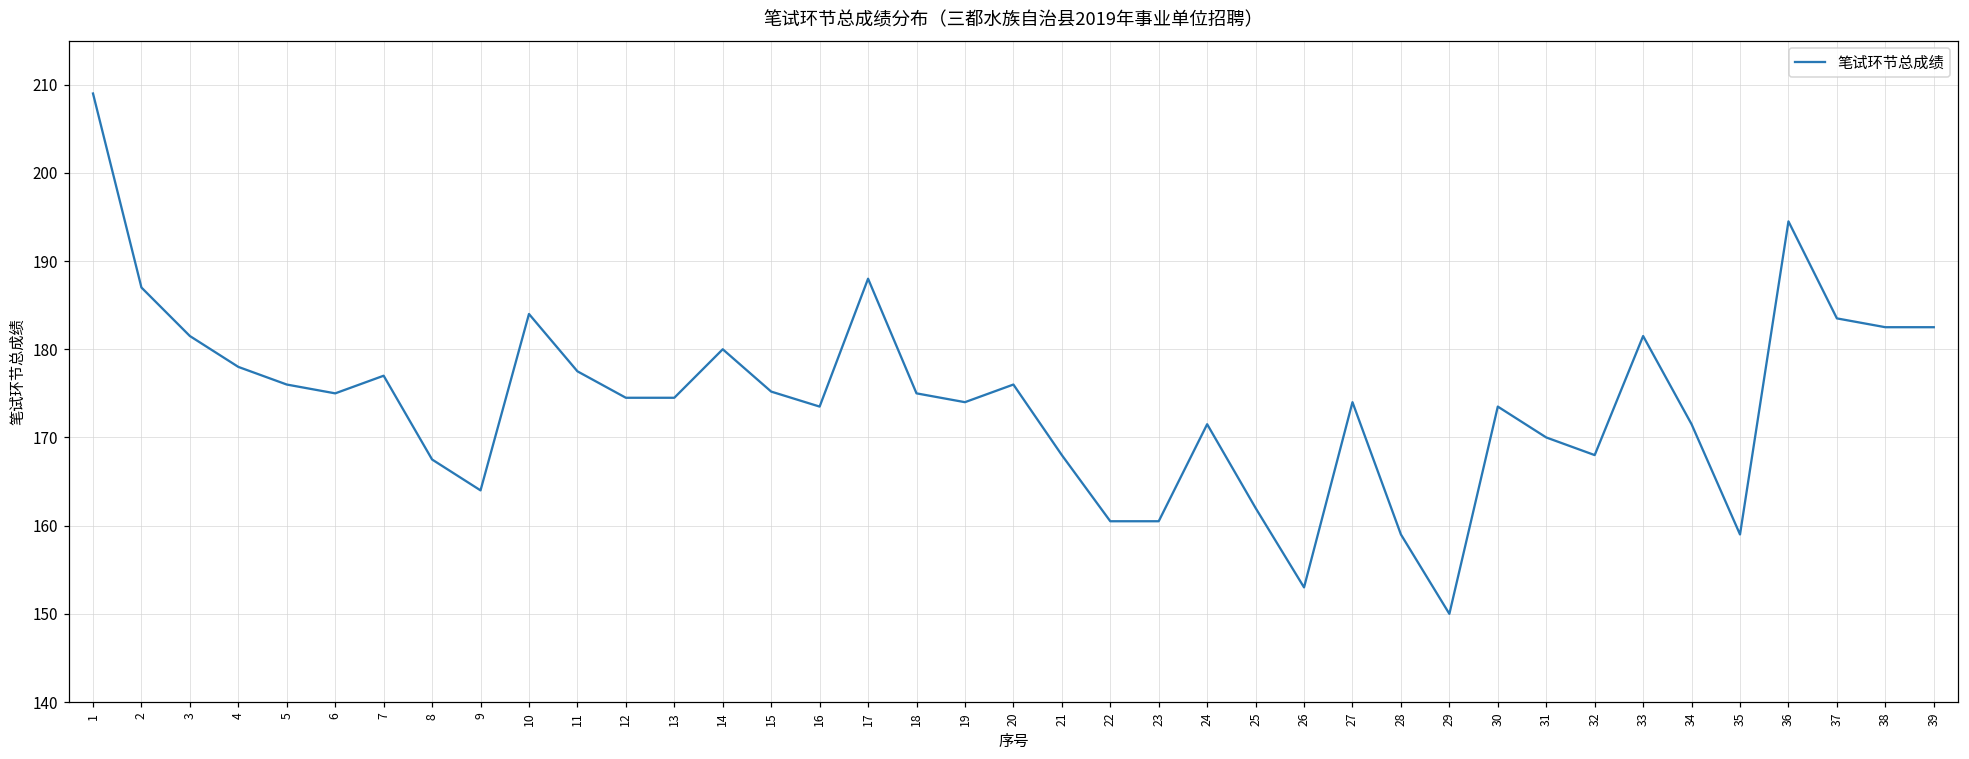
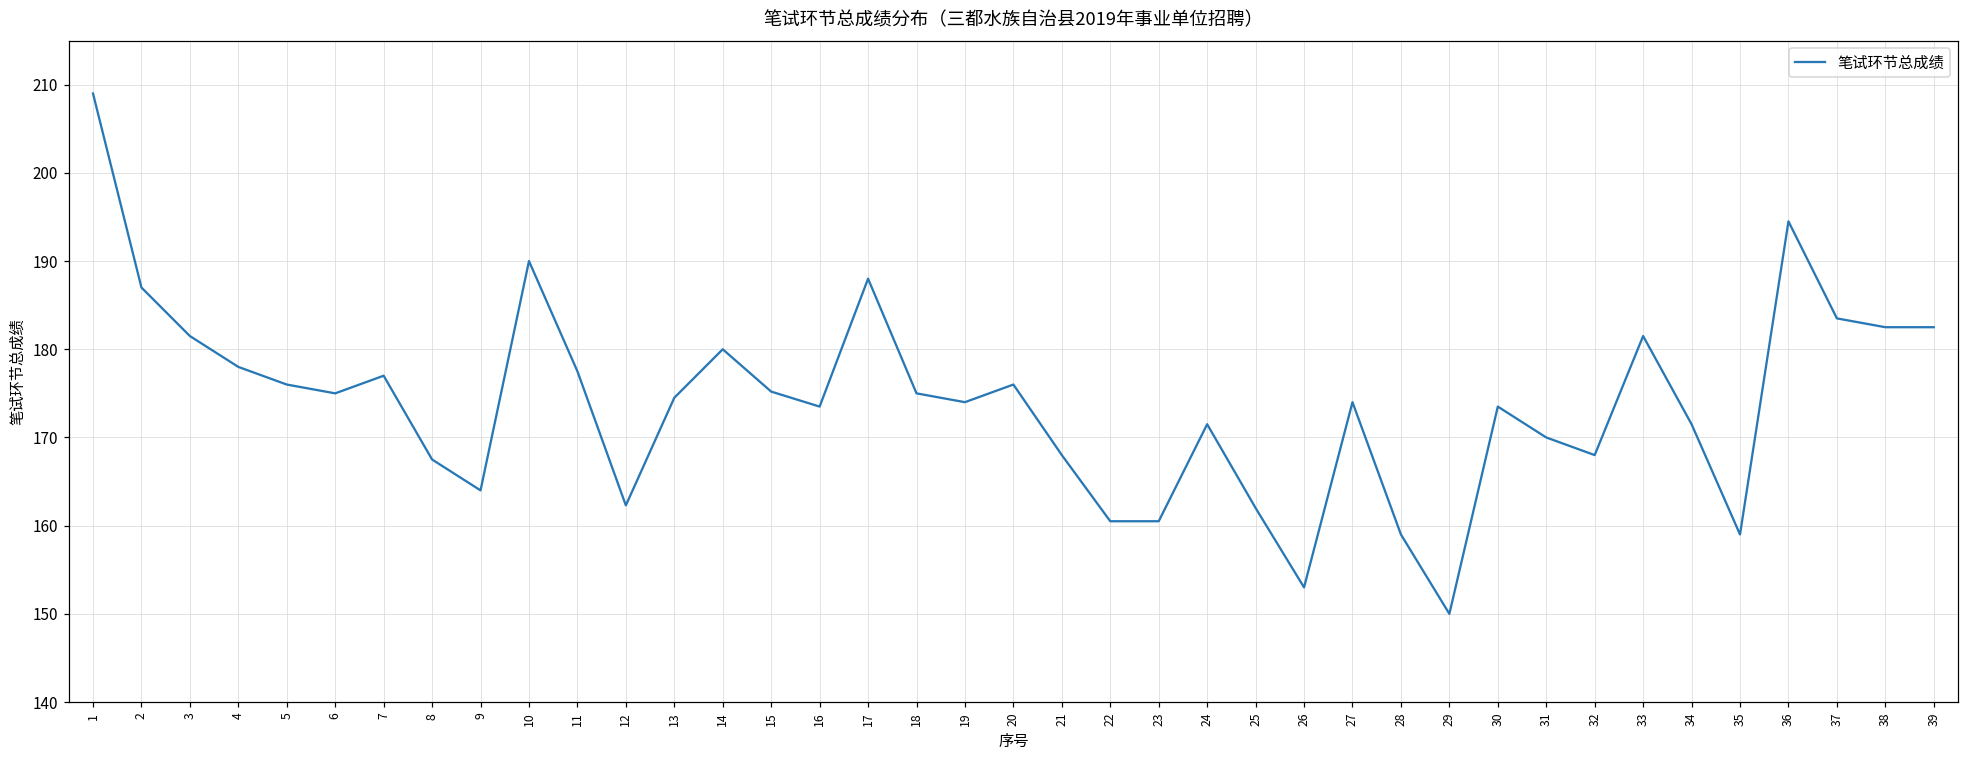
10: 184 -> 190
12: 175 -> 162
